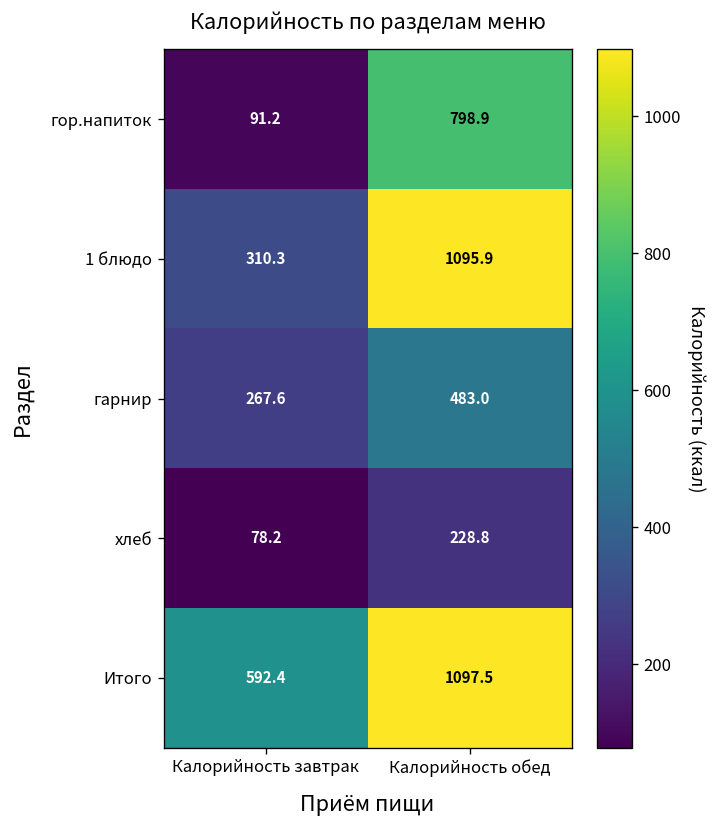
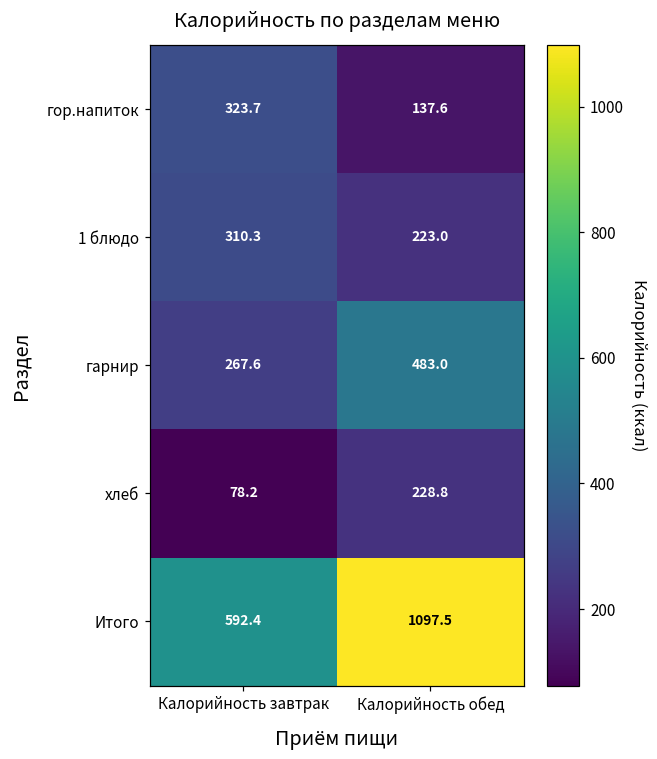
гор.напиток, Калорийность завтрак: 91.2 -> 323.7
гор.напиток, Калорийность обед: 798.9 -> 137.6
1 блюдо, Калорийность обед: 1095.9 -> 223.0
